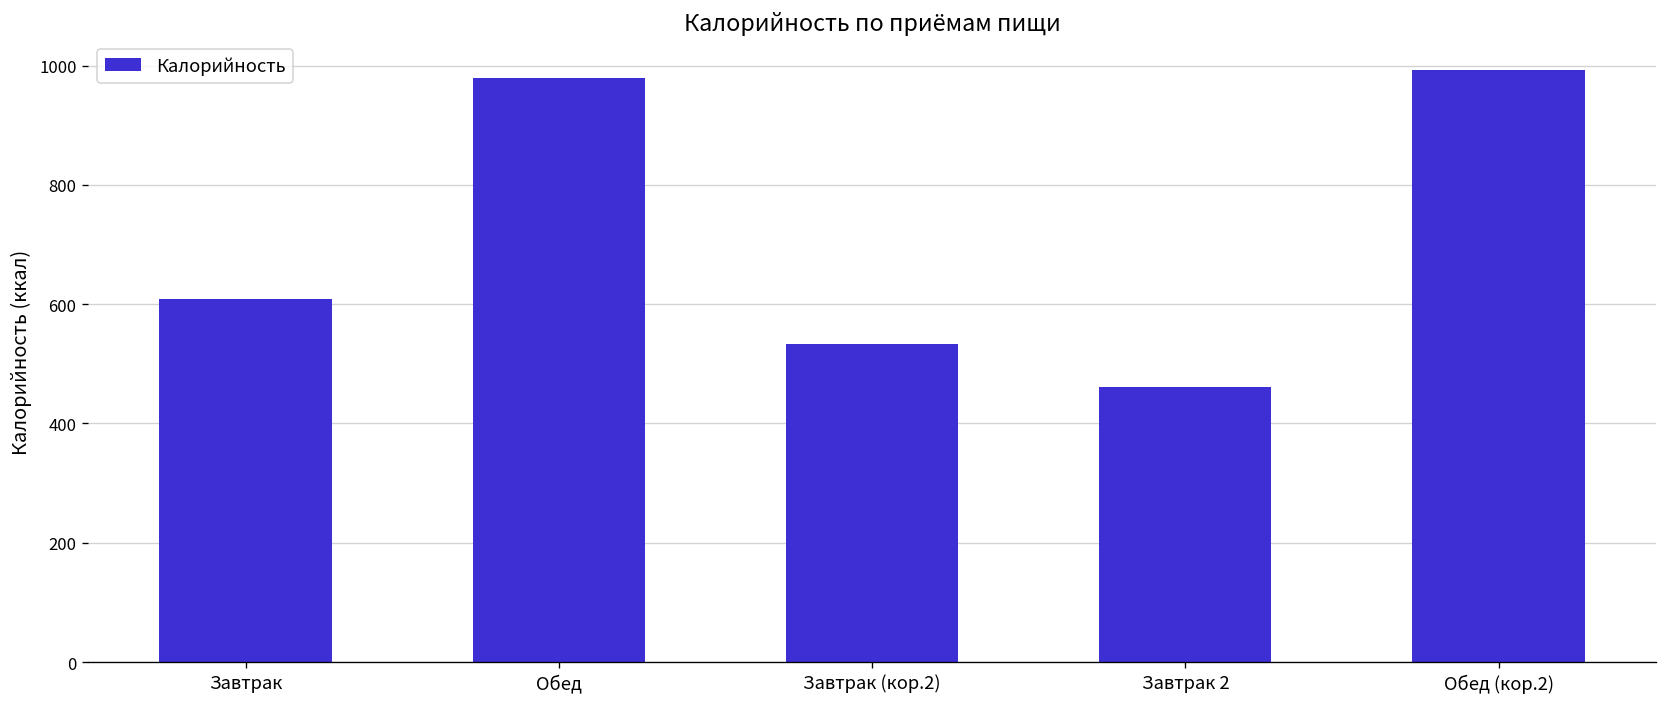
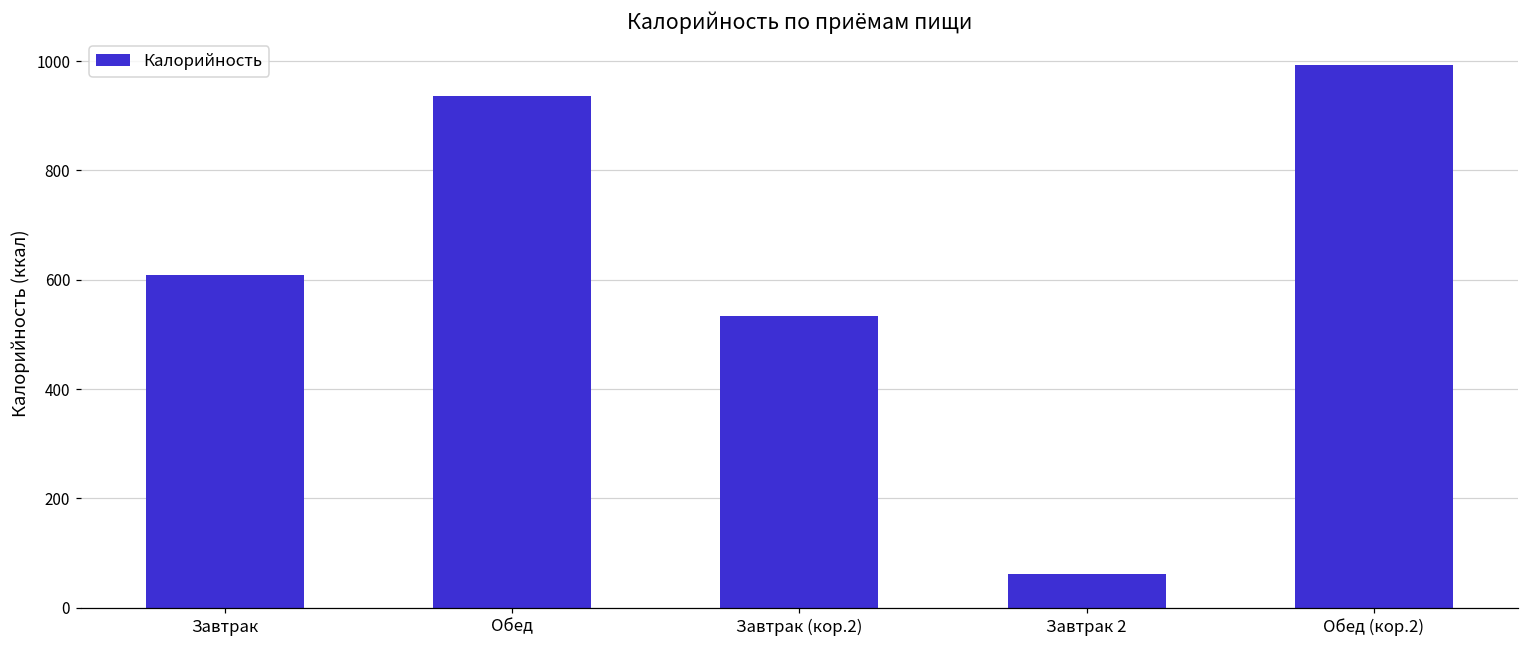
Обед: 980 -> 940
Завтрак 2: 460 -> 60
